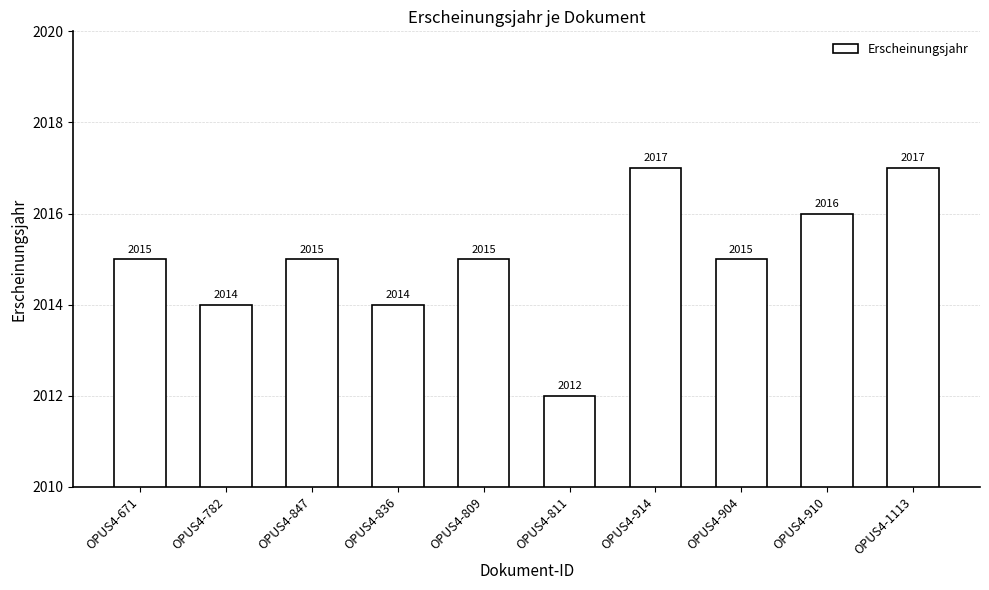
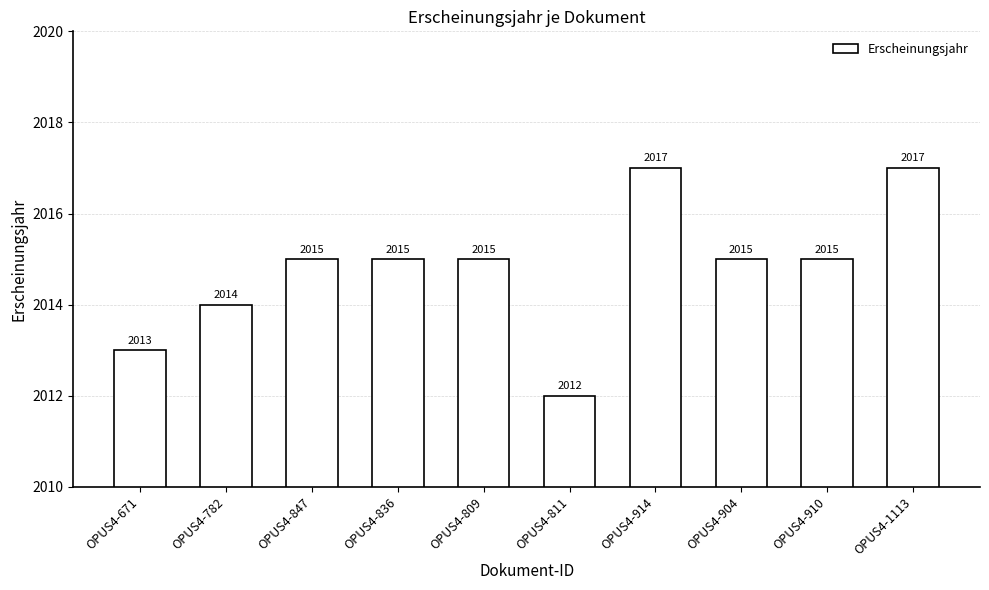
OPUS4-671: 2015 -> 2013
OPUS4-836: 2014 -> 2015
OPUS4-910: 2016 -> 2015
